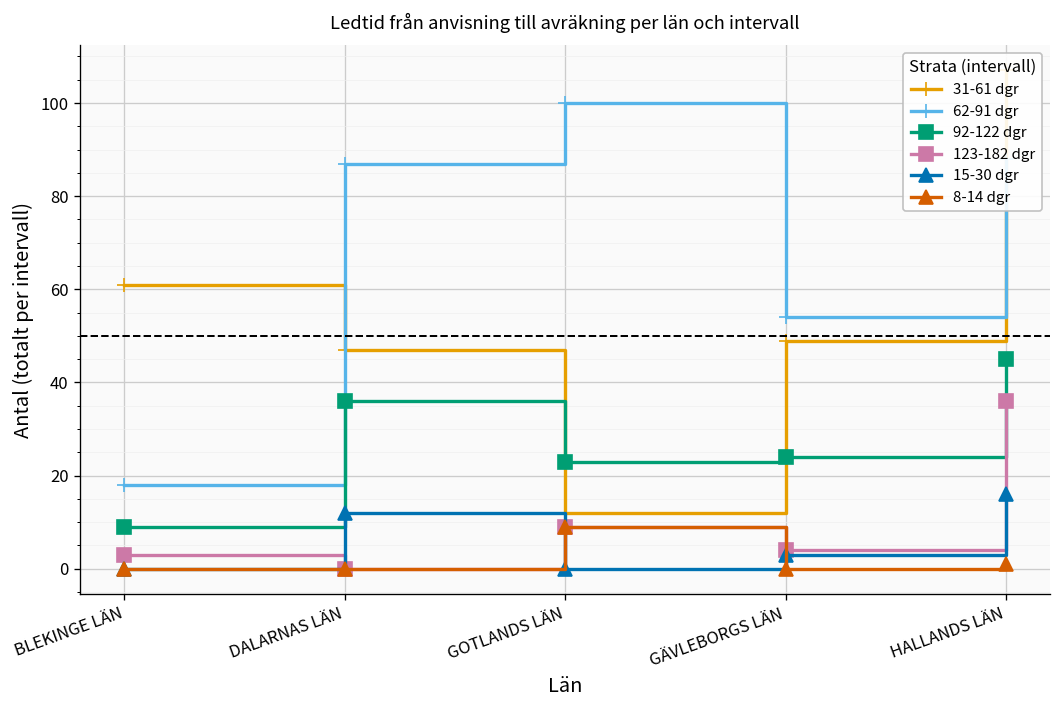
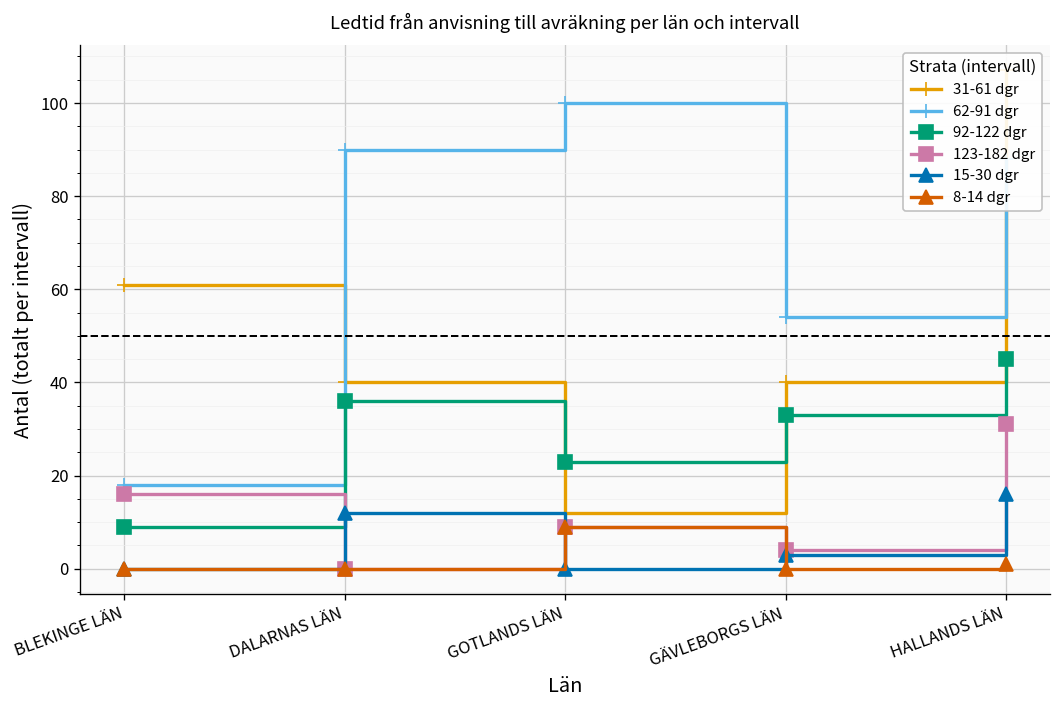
123-182 dgr, BLEKINGE LÄN: 3 -> 16
31-61 dgr, DALARNAS LÄN: 47 -> 40
62-91 dgr, DALARNAS LÄN: 87 -> 90
31-61 dgr, GÄVLEBORGS LÄN: 49 -> 40
92-122 dgr, GÄVLEBORGS LÄN: 24 -> 33
123-182 dgr, HALLANDS LÄN: 36 -> 31
